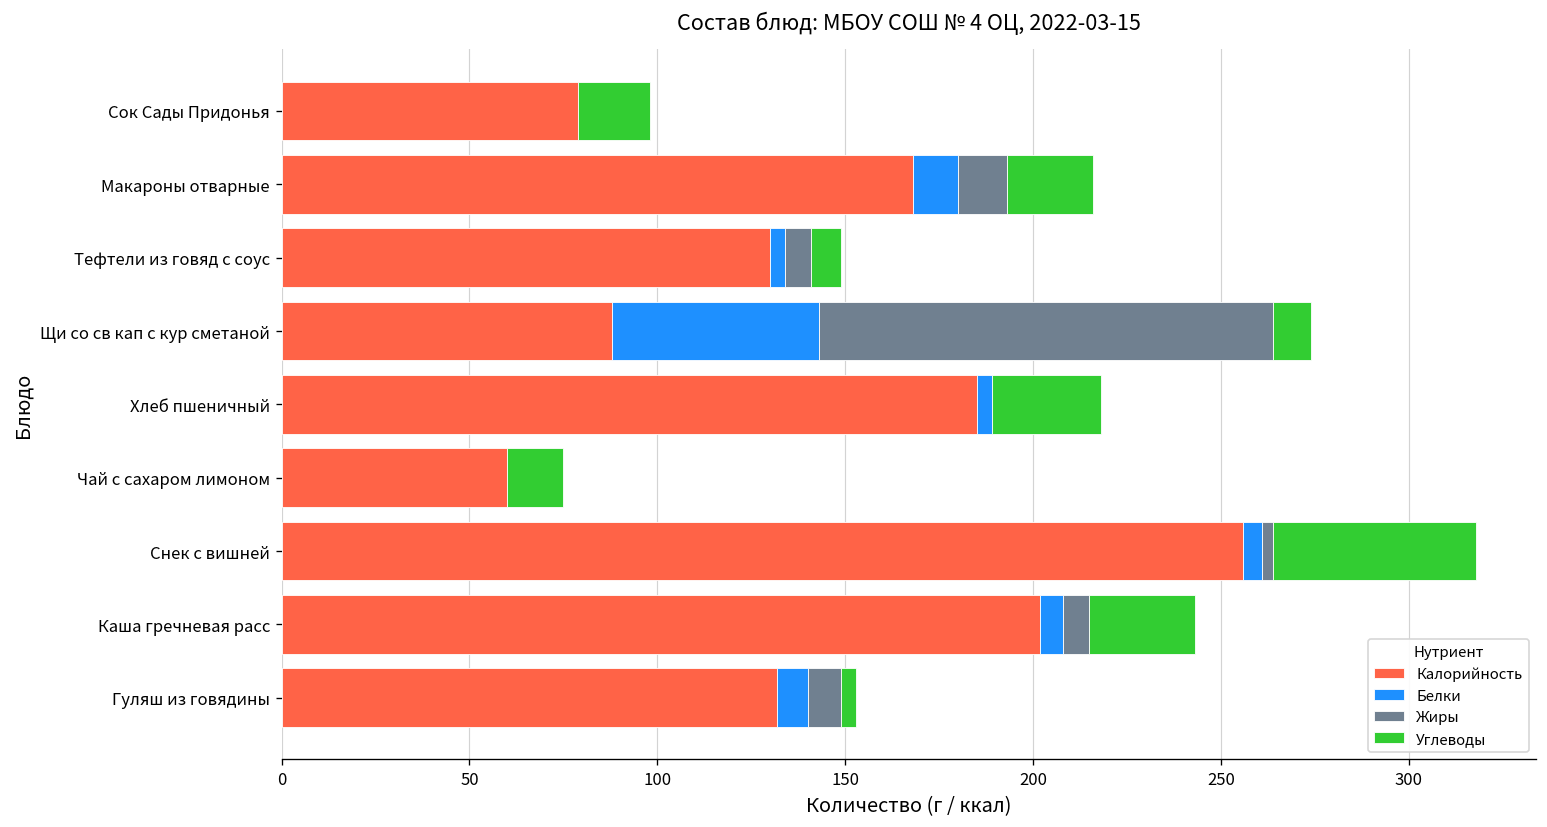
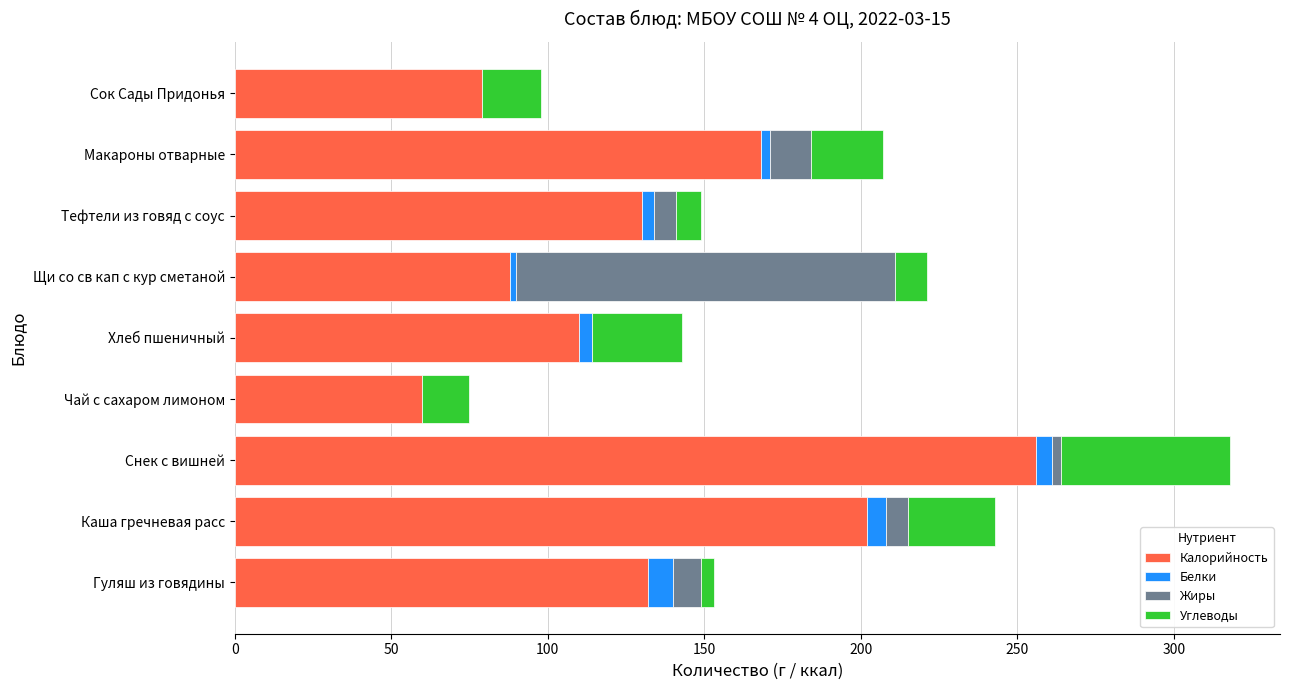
Белки, Макароны отварные: 12 -> 3
Белки, Щи со св кап с кур сметаной: 55 -> 2
Калорийность, Хлеб пшеничный: 185 -> 110
